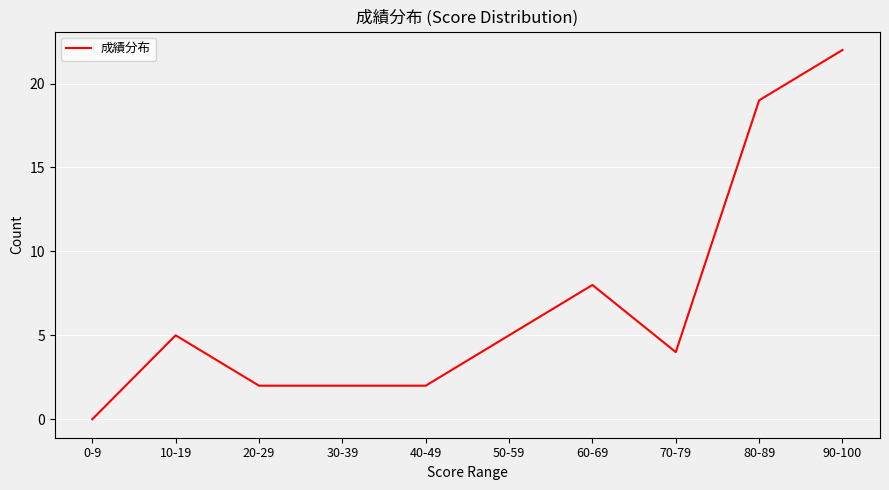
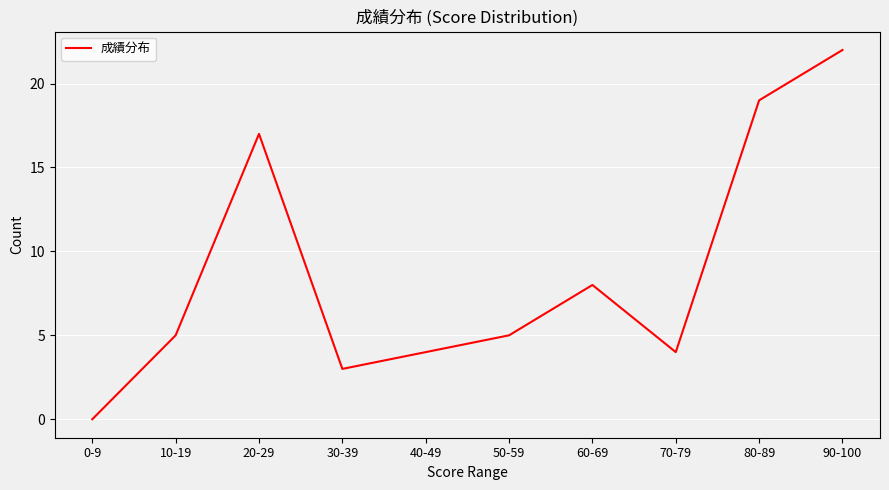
20-29: 2 -> 17
30-39: 2 -> 3
40-49: 2 -> 4
